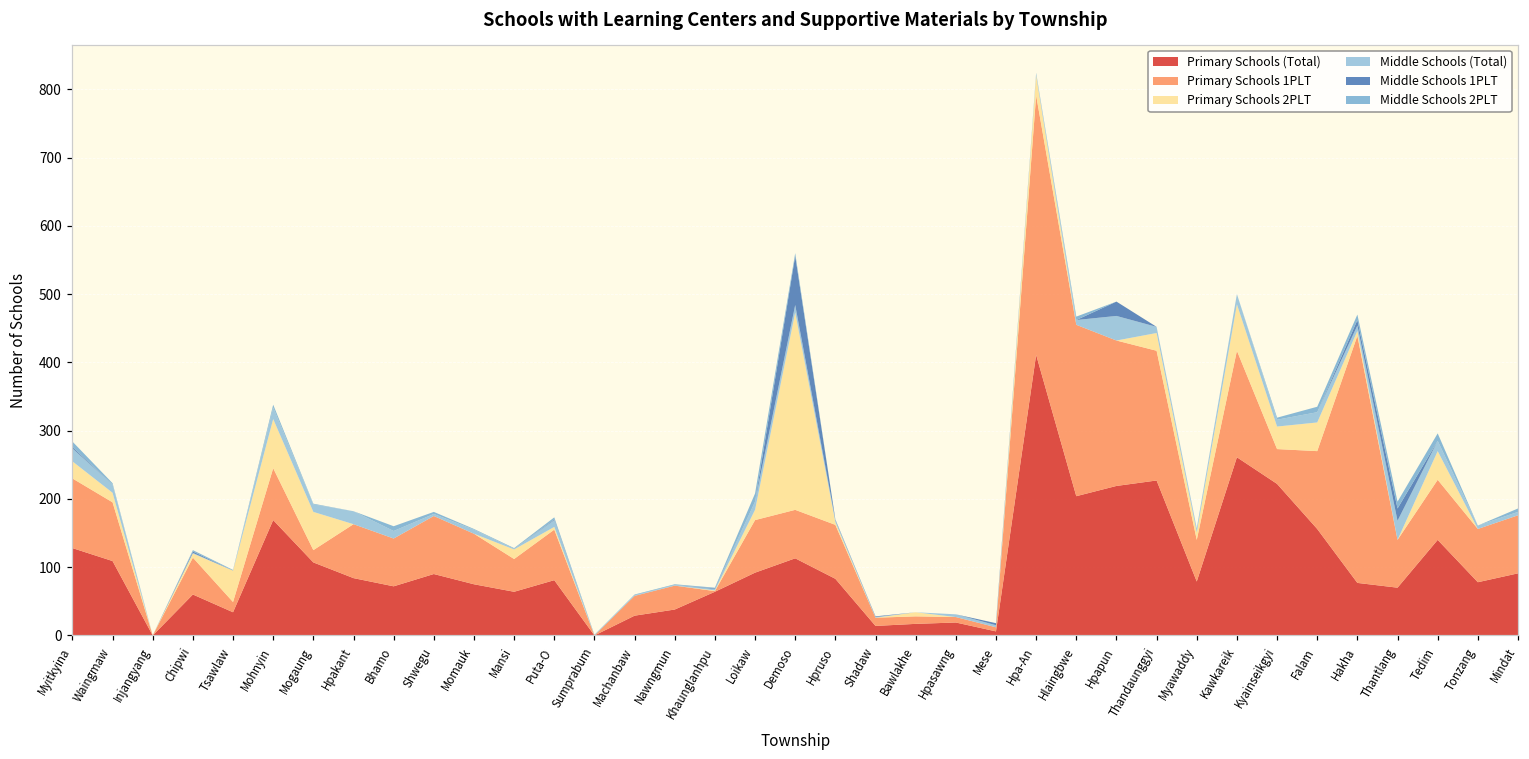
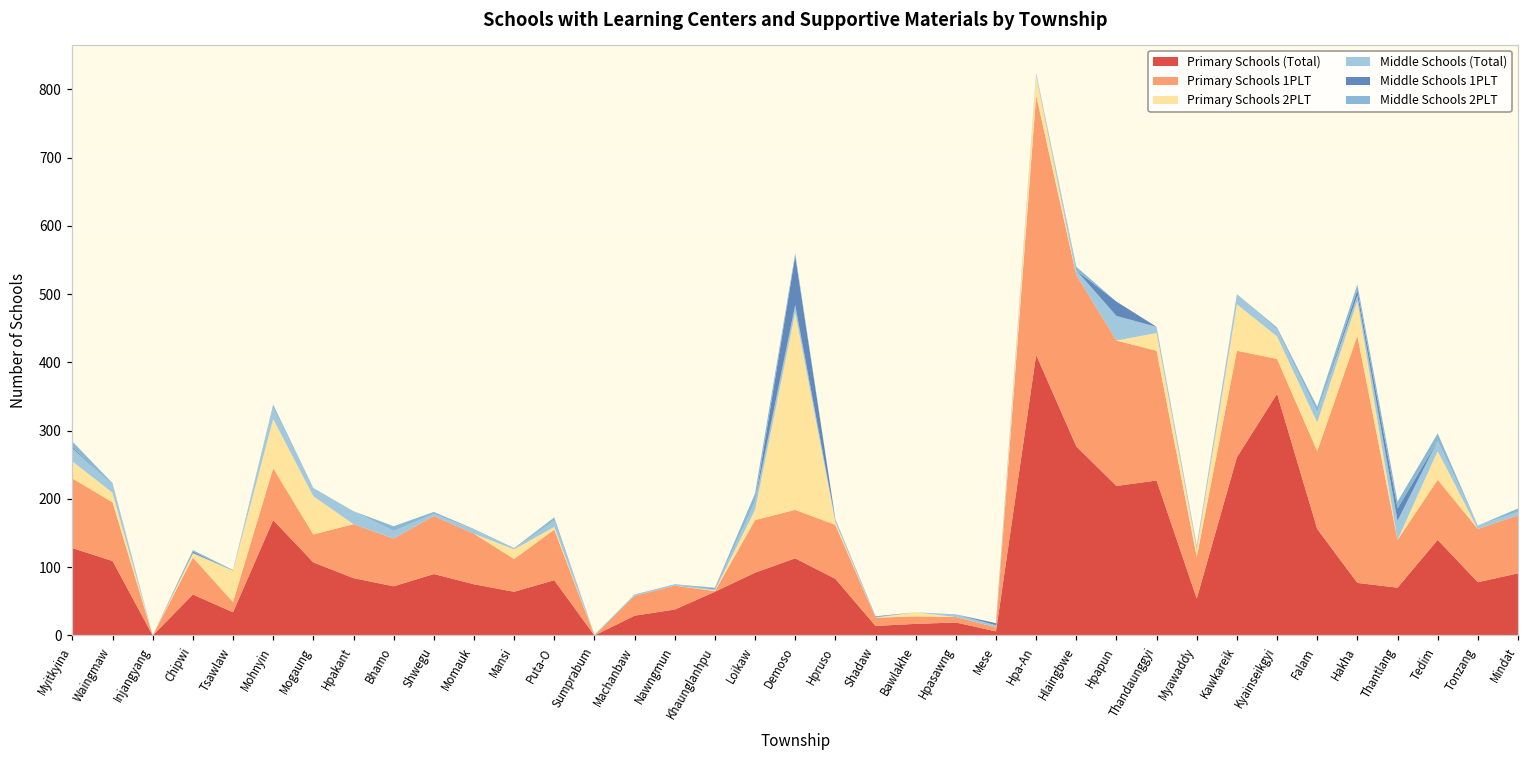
Primary Schools 1PLT, Mogaung: 20 -> 40
Primary Schools (Total), Hlaingbwe: 200 -> 280
Primary Schools (Total), Myawaddy: 80 -> 50
Primary Schools (Total), Kyainseikgyi: 220 -> 350
Primary Schools 2PLT, Hakha: 10 -> 50
